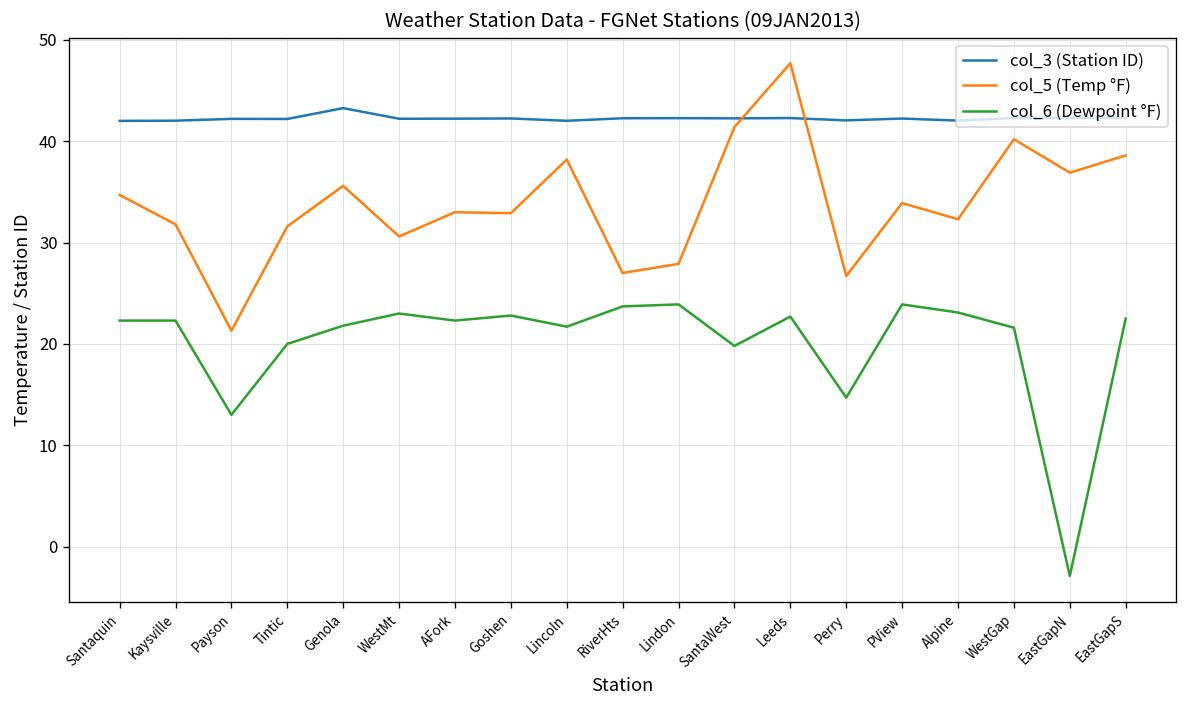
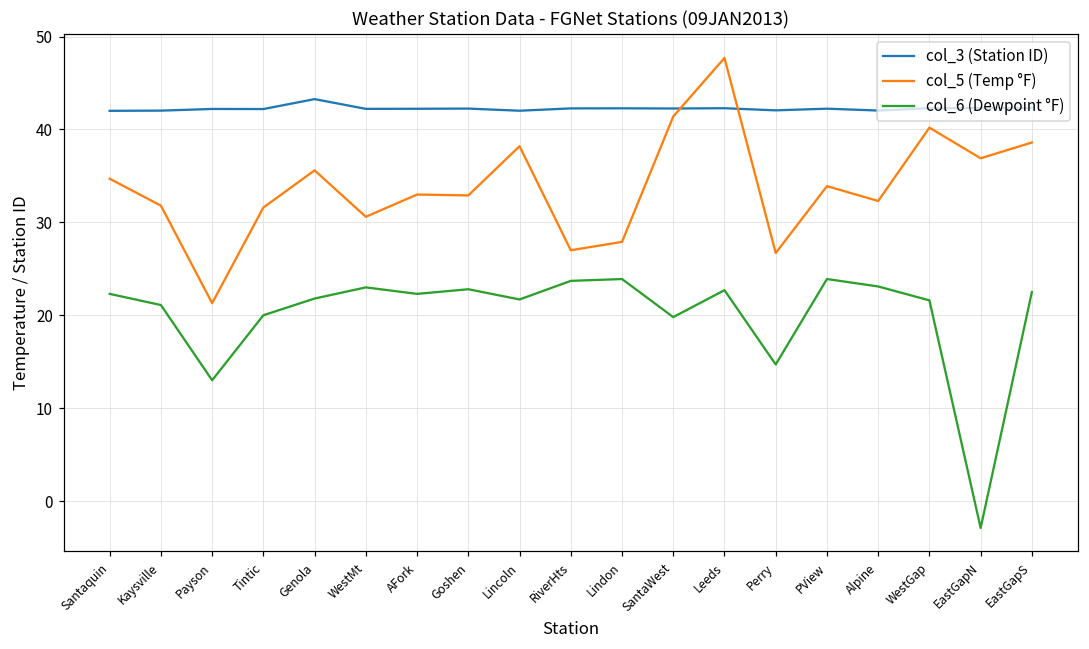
col_6 (Dewpoint °F), Kaysville: 22 -> 21
